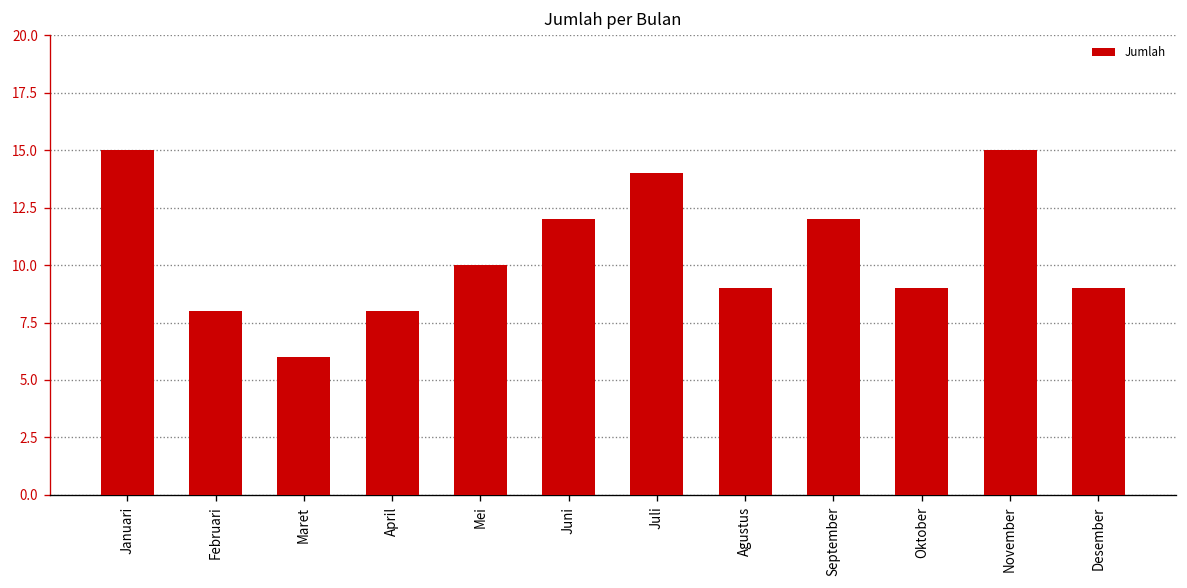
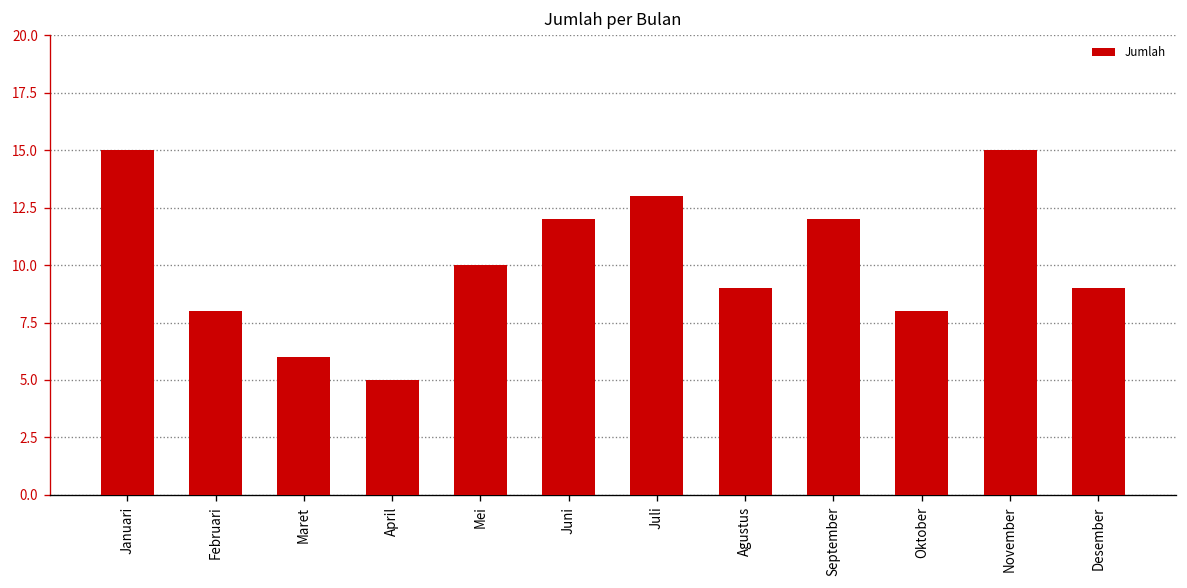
April: 8 -> 5
Juli: 14 -> 13
Oktober: 9 -> 8
